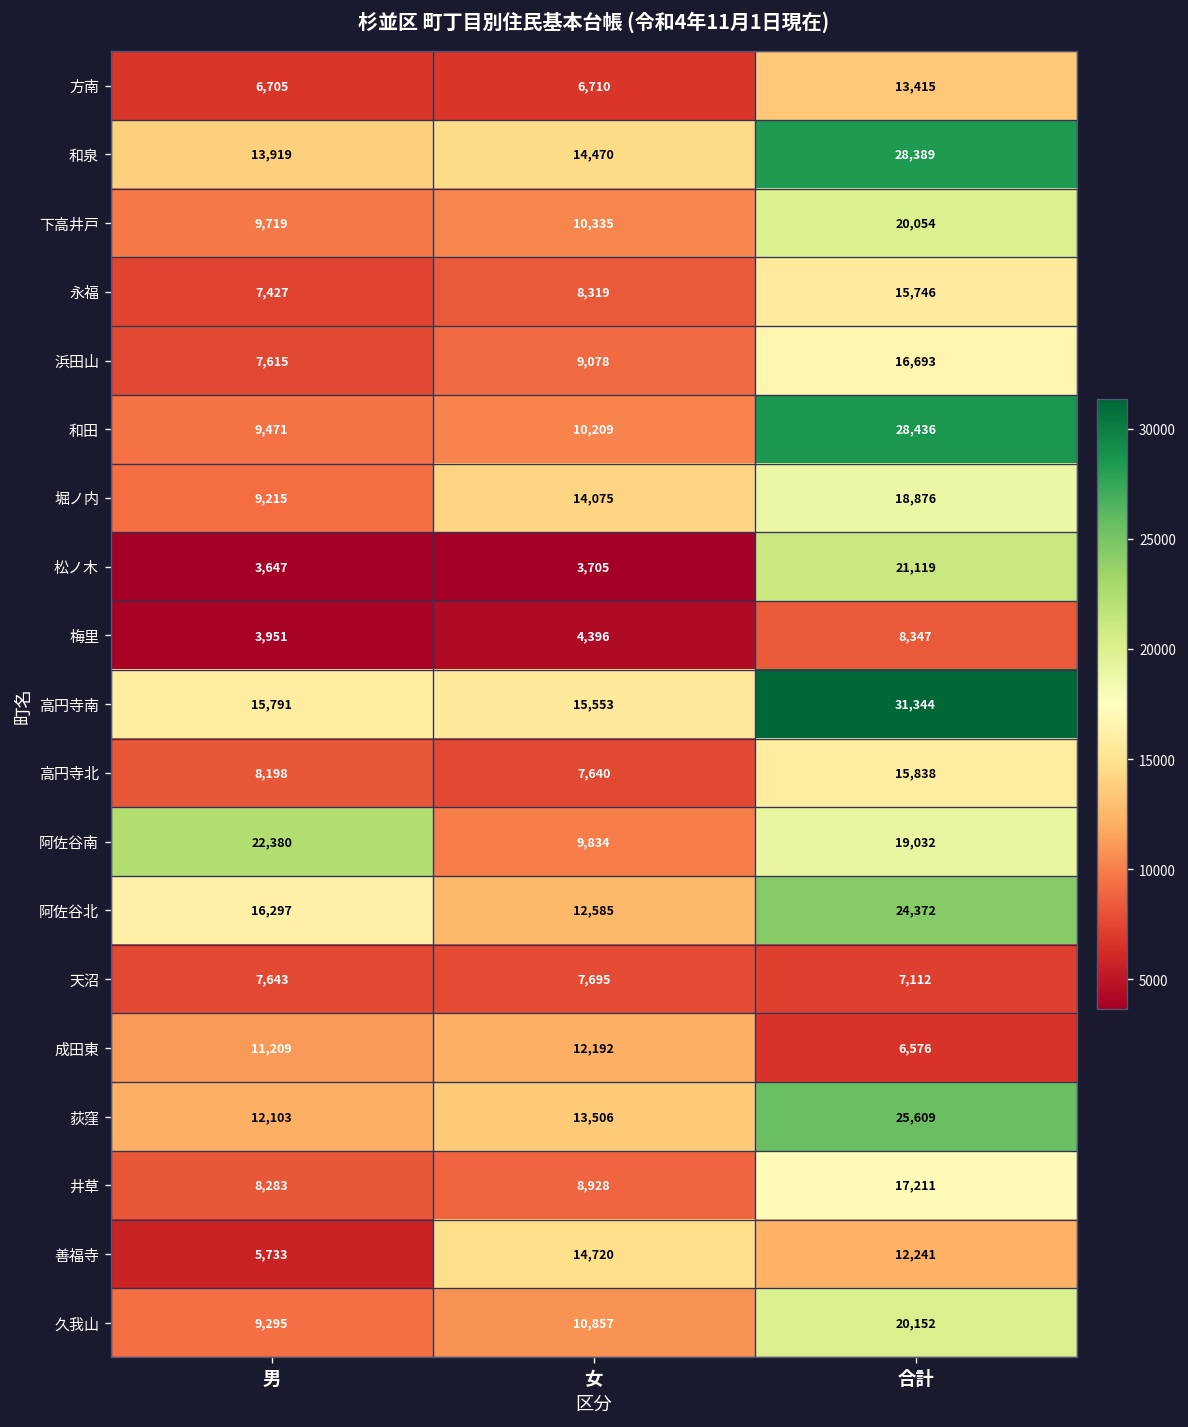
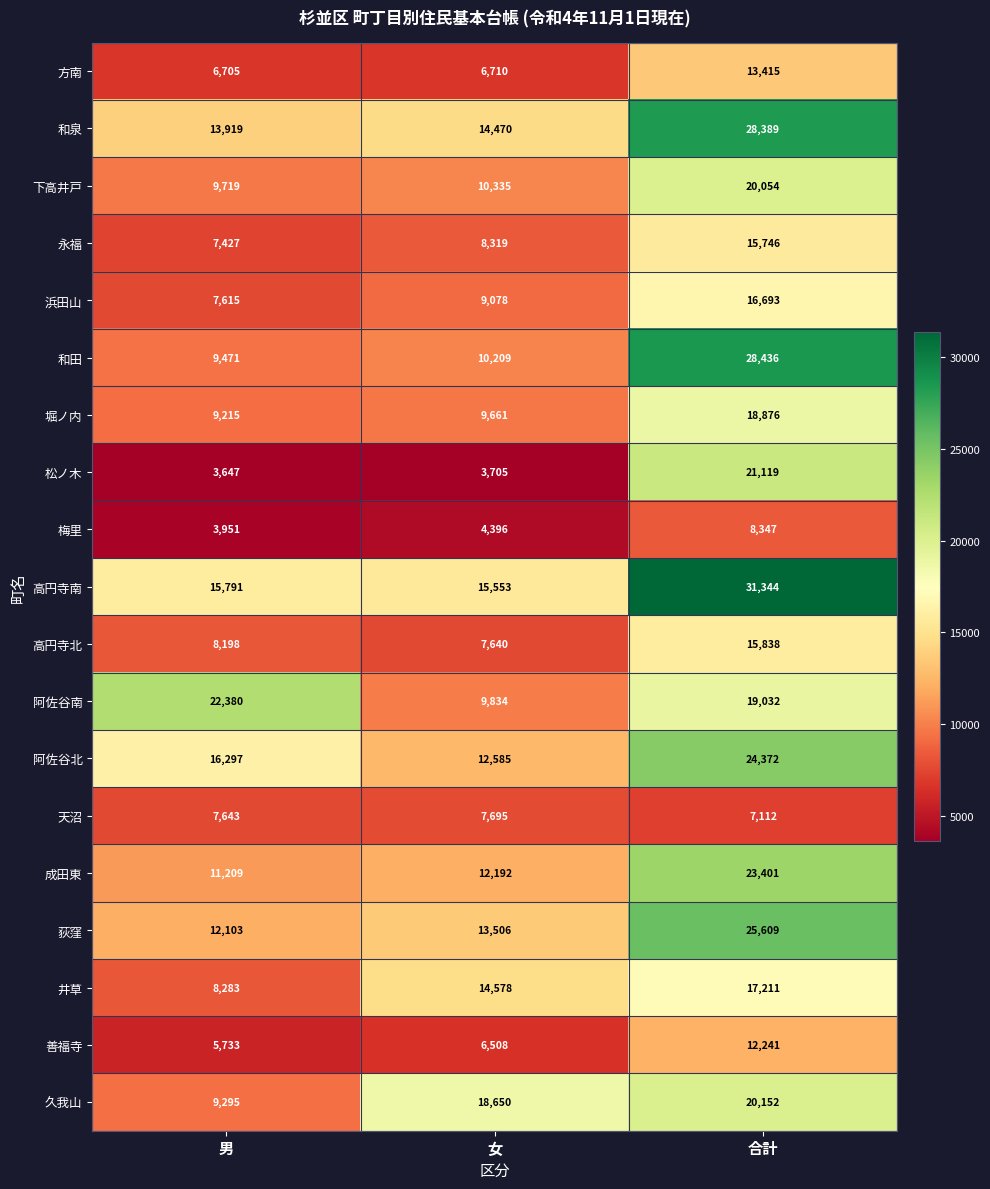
堀ノ内, 女: 14,075 -> 9,661
成田東, 合計: 6,576 -> 23,401
井草, 女: 8,928 -> 14,578
善福寺, 女: 14,720 -> 6,508
久我山, 女: 10,857 -> 18,650
